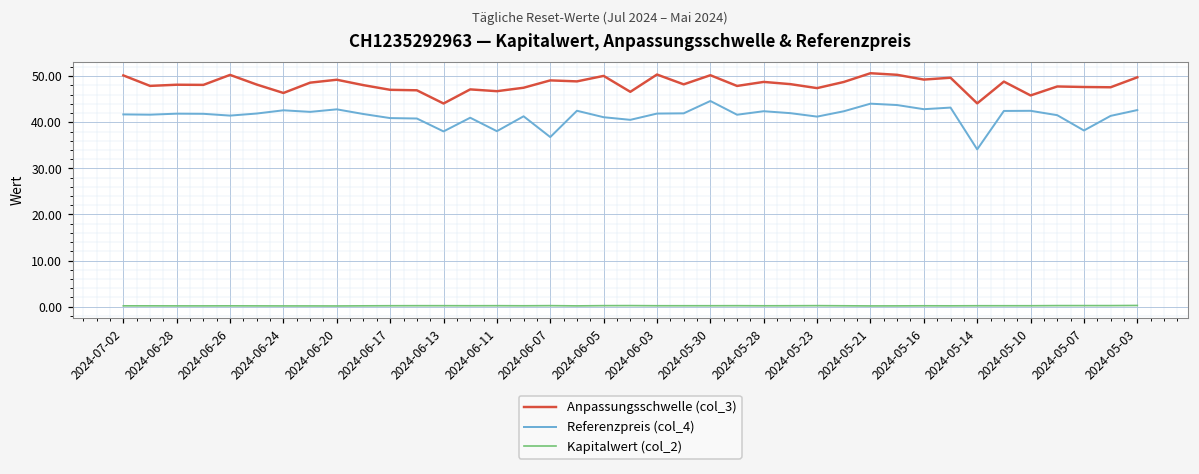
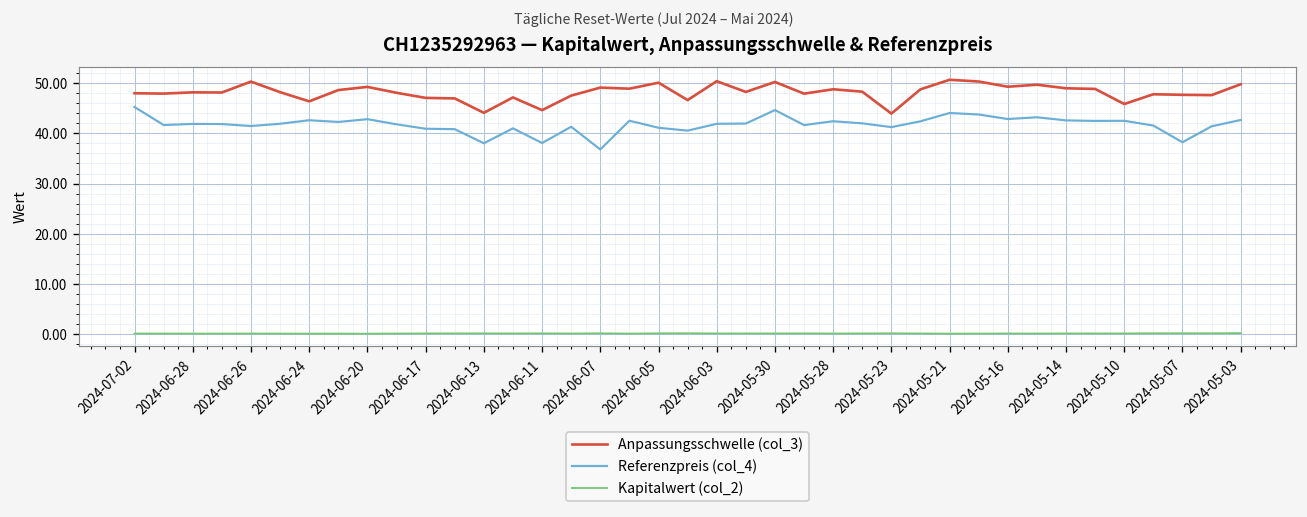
Anpassungsschwelle (col_3), 2024-07-02: 50 -> 48
Referenzpreis (col_4), 2024-07-02: 42 -> 45
Anpassungsschwelle (col_3), 2024-06-11: 47 -> 45
Anpassungsschwelle (col_3), 2024-05-23: 47 -> 44
Anpassungsschwelle (col_3), 2024-05-14: 44 -> 49
Referenzpreis (col_4), 2024-05-14: 34 -> 43
